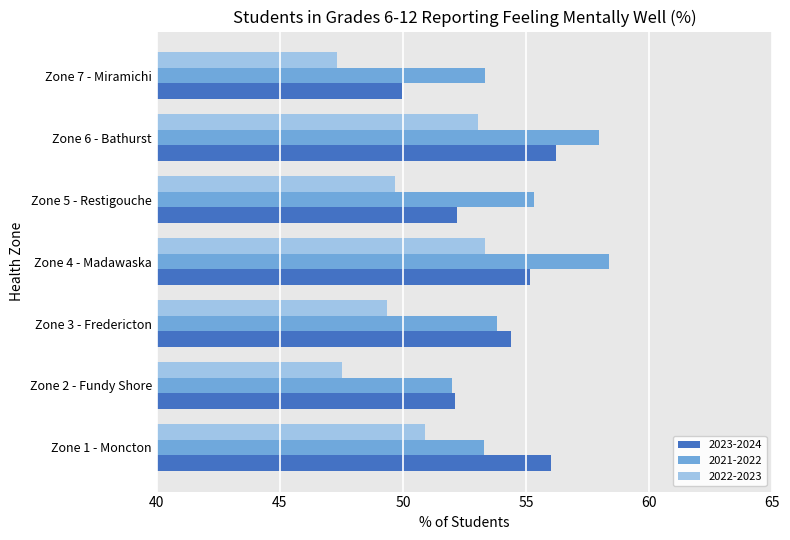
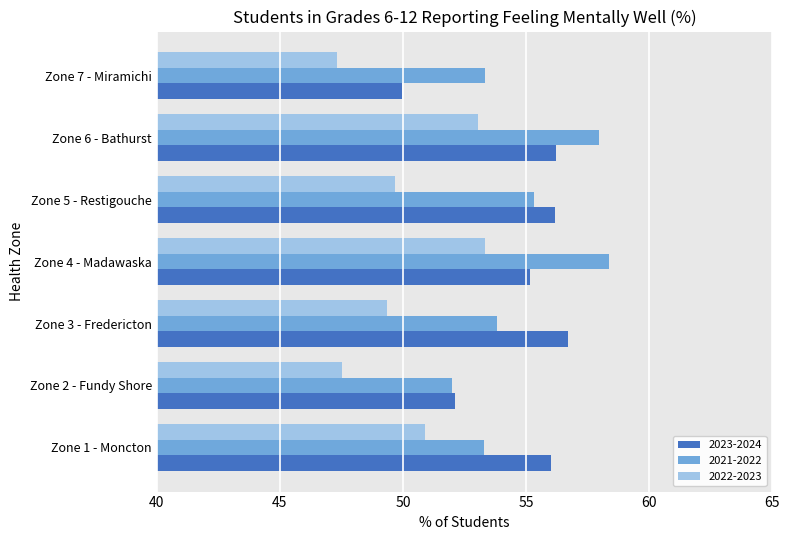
2023-2024, Zone 5 - Restigouche: 52.2 -> 56.2
2023-2024, Zone 3 - Fredericton: 54.4 -> 56.7
